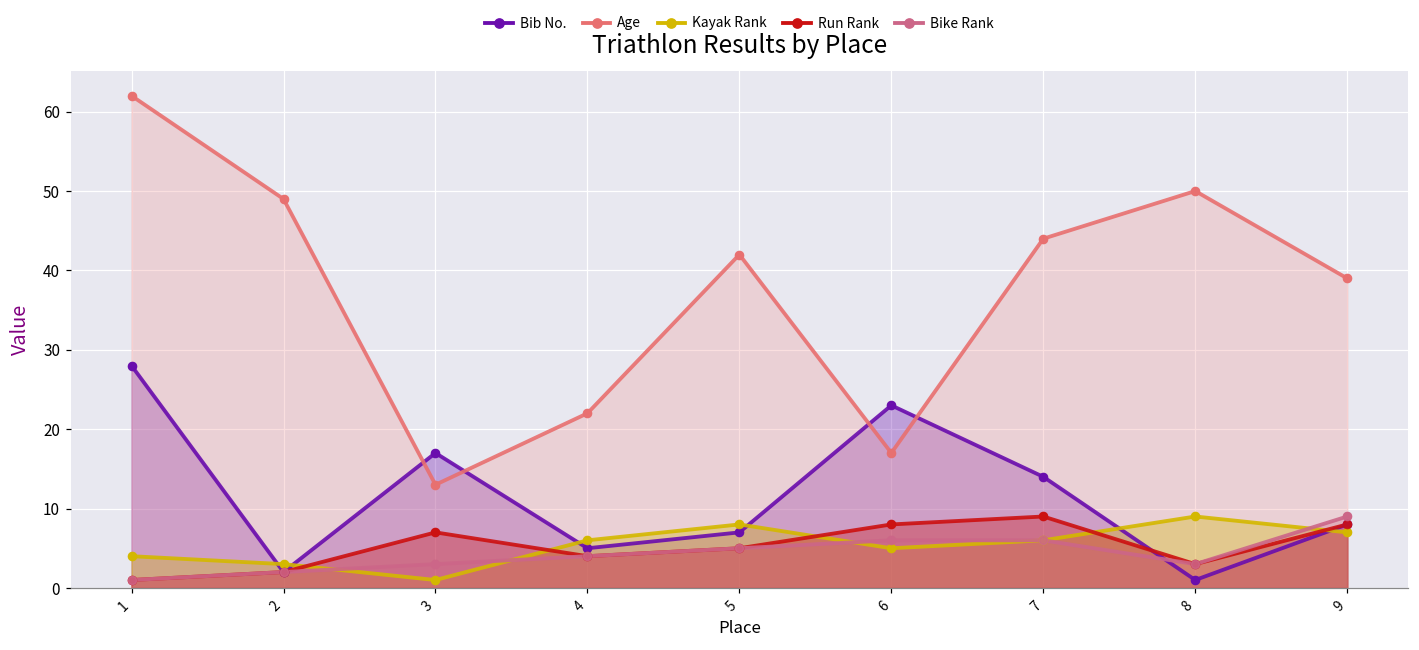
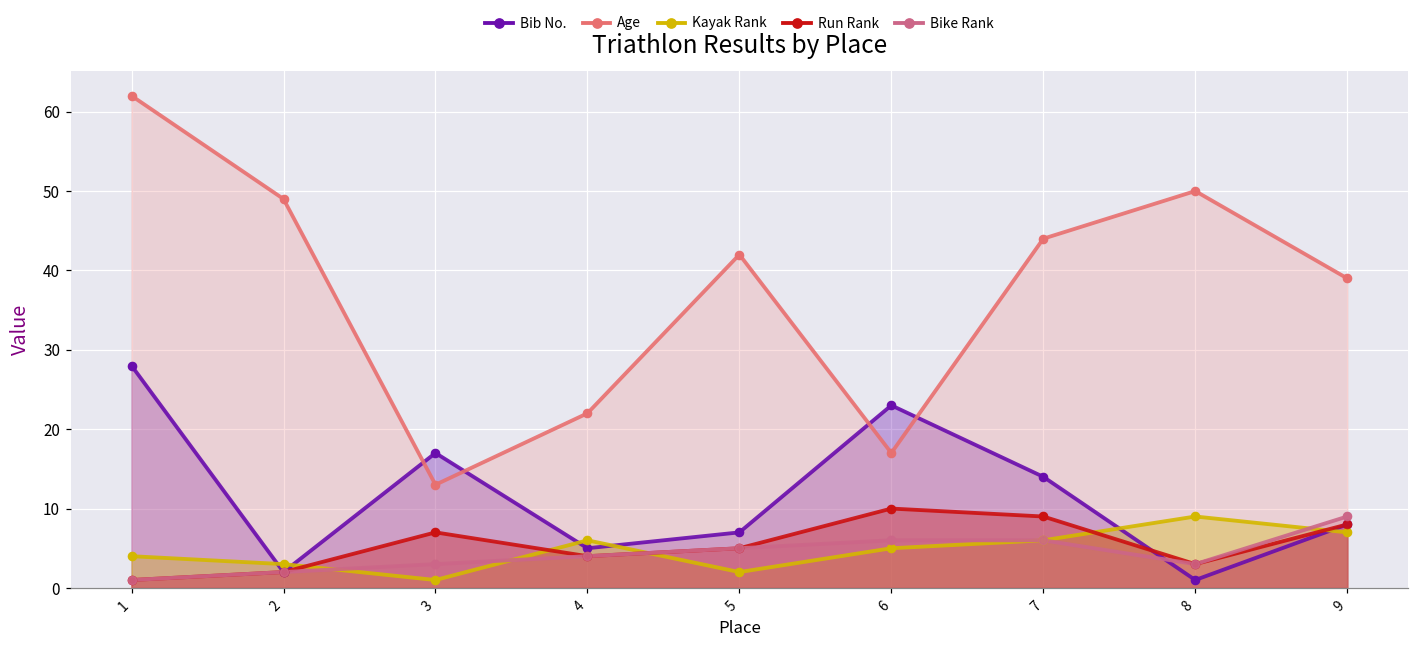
Kayak Rank, 5: 8 -> 2
Run Rank, 6: 8 -> 10
